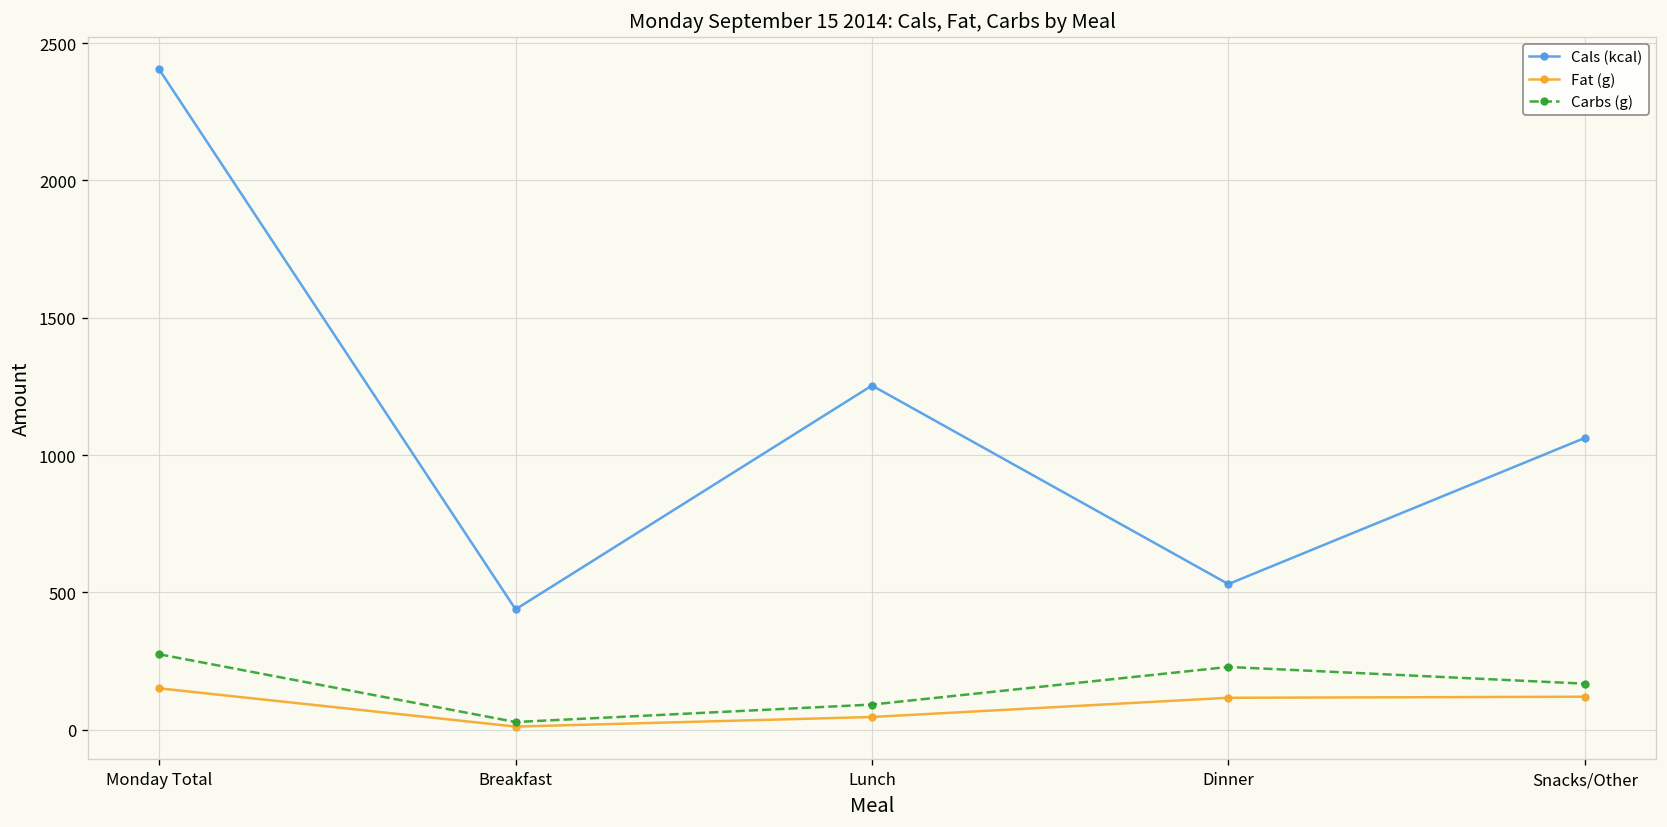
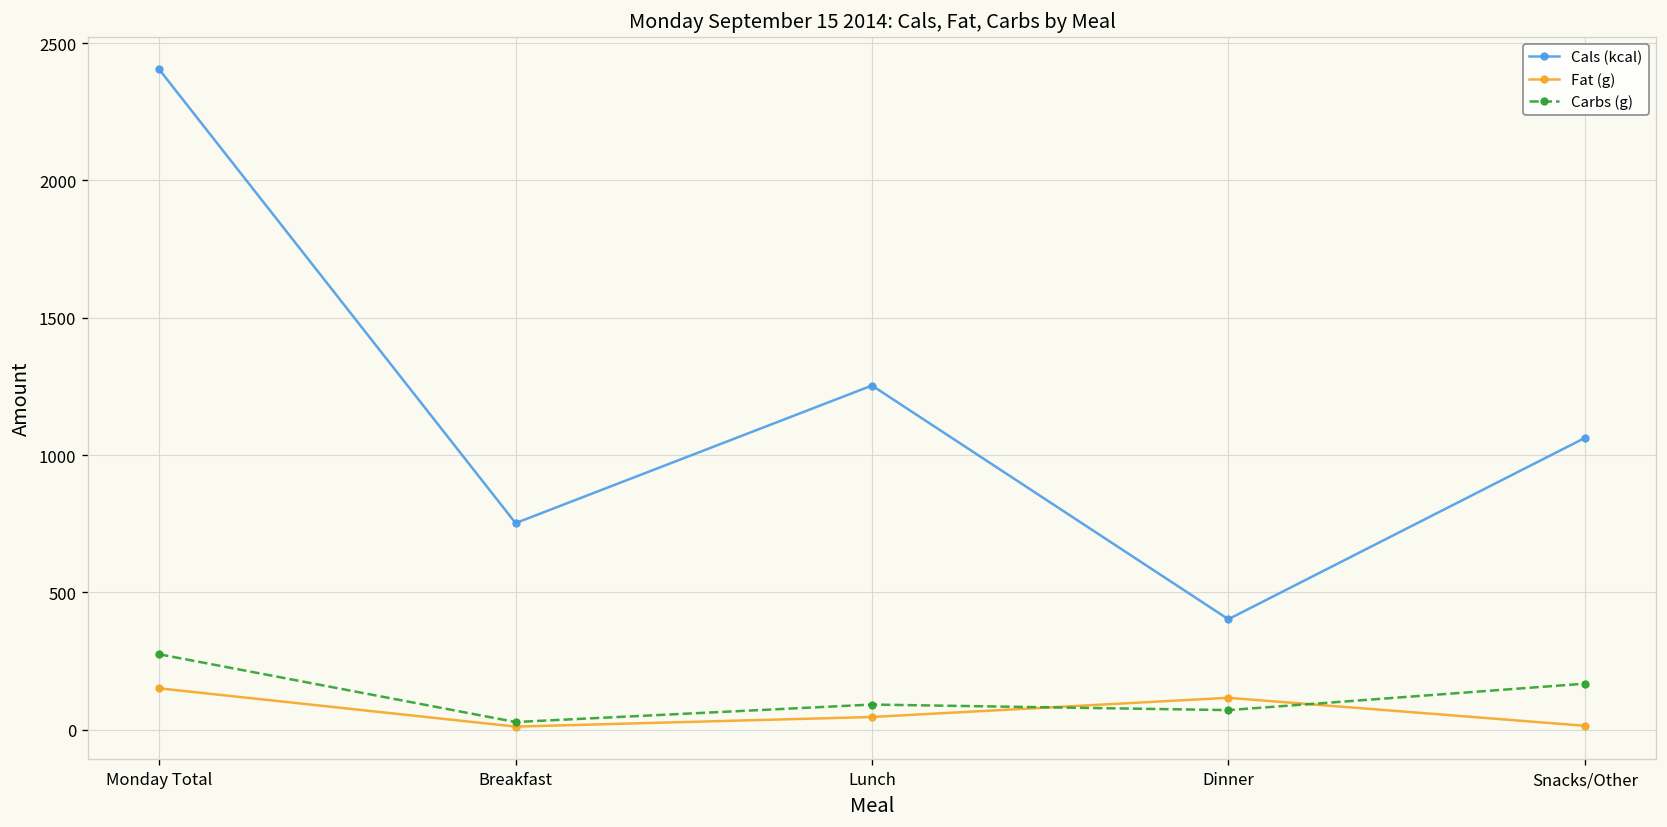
Cals (kcal), Breakfast: 440 -> 750
Cals (kcal), Dinner: 530 -> 400
Carbs (g), Dinner: 230 -> 70
Fat (g), Snacks/Other: 120 -> 10
